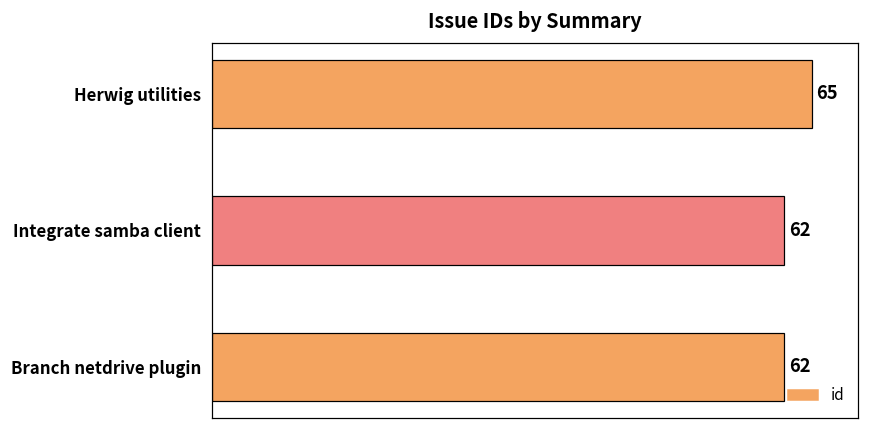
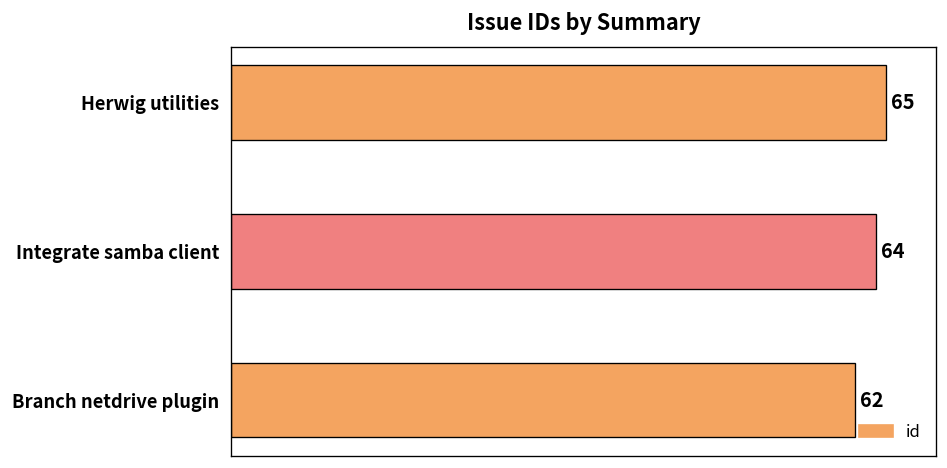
Integrate samba client: 62 -> 64
